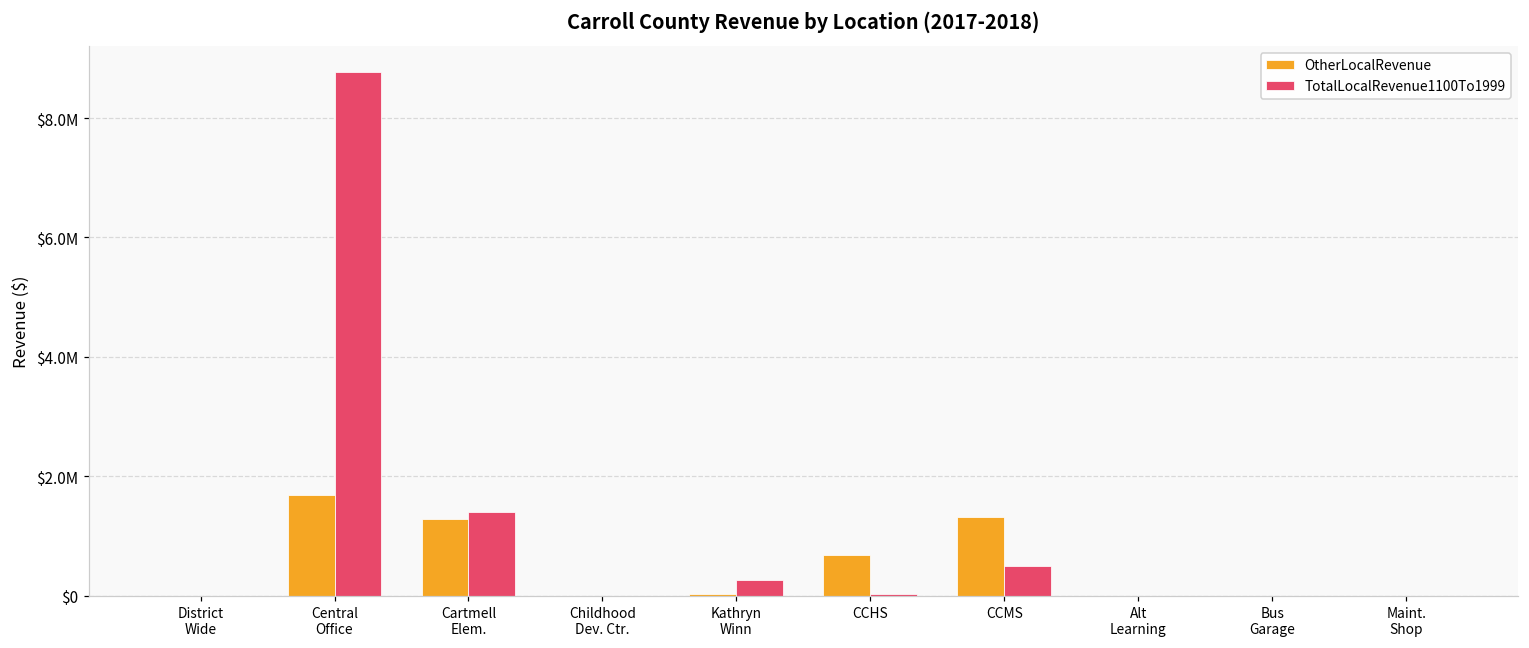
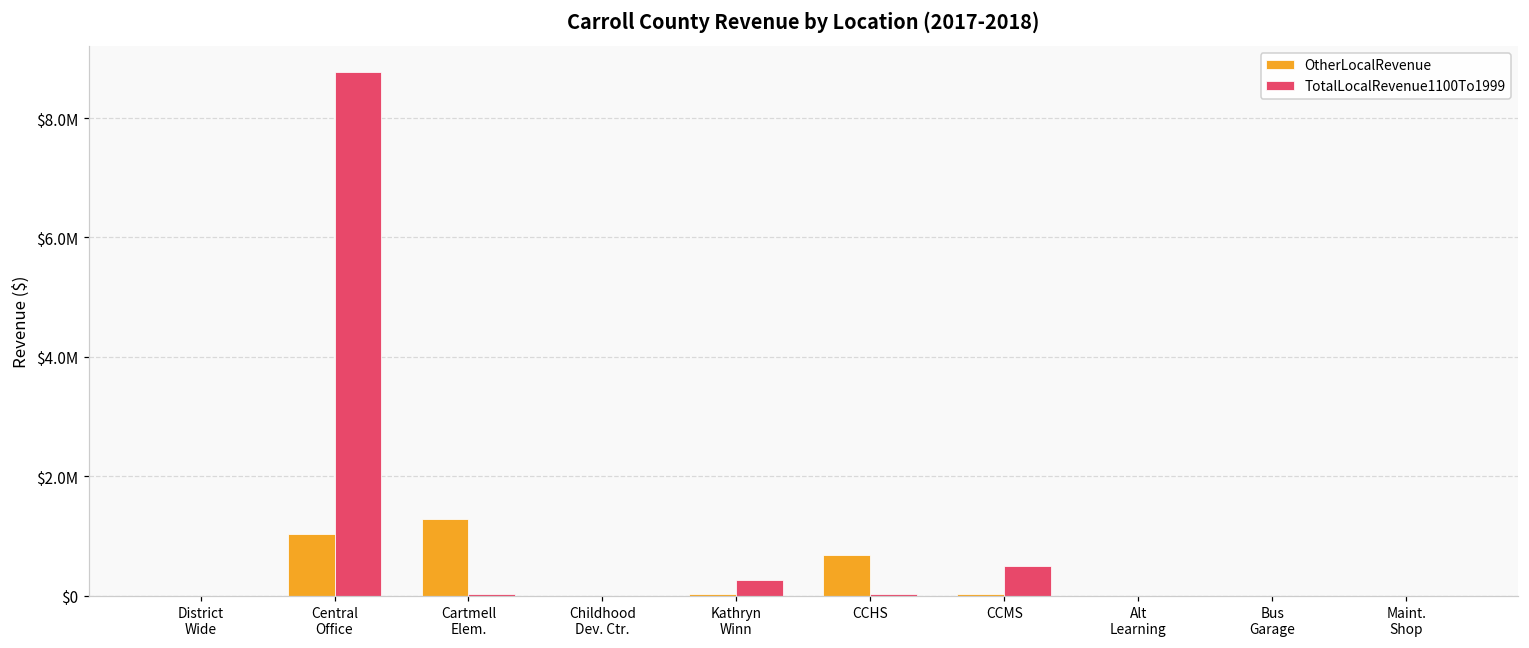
OtherLocalRevenue, Central Office: $1700000 -> $1000000
TotalLocalRevenue1100To1999, Cartmell Elem.: $1400000 -> $0
OtherLocalRevenue, CCMS: $1300000 -> $0
